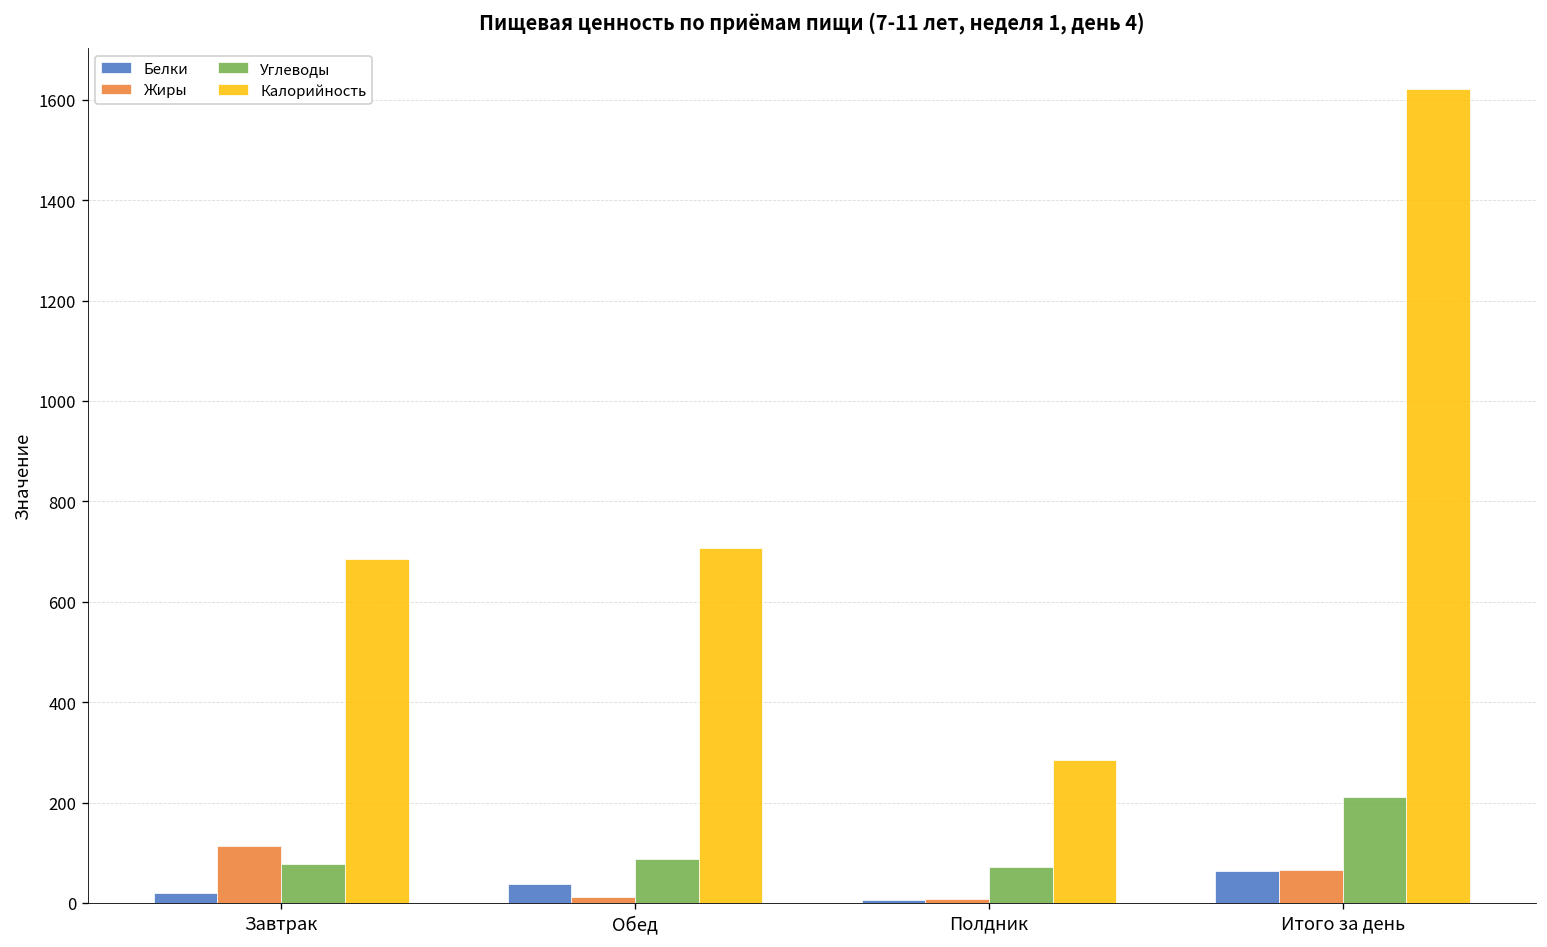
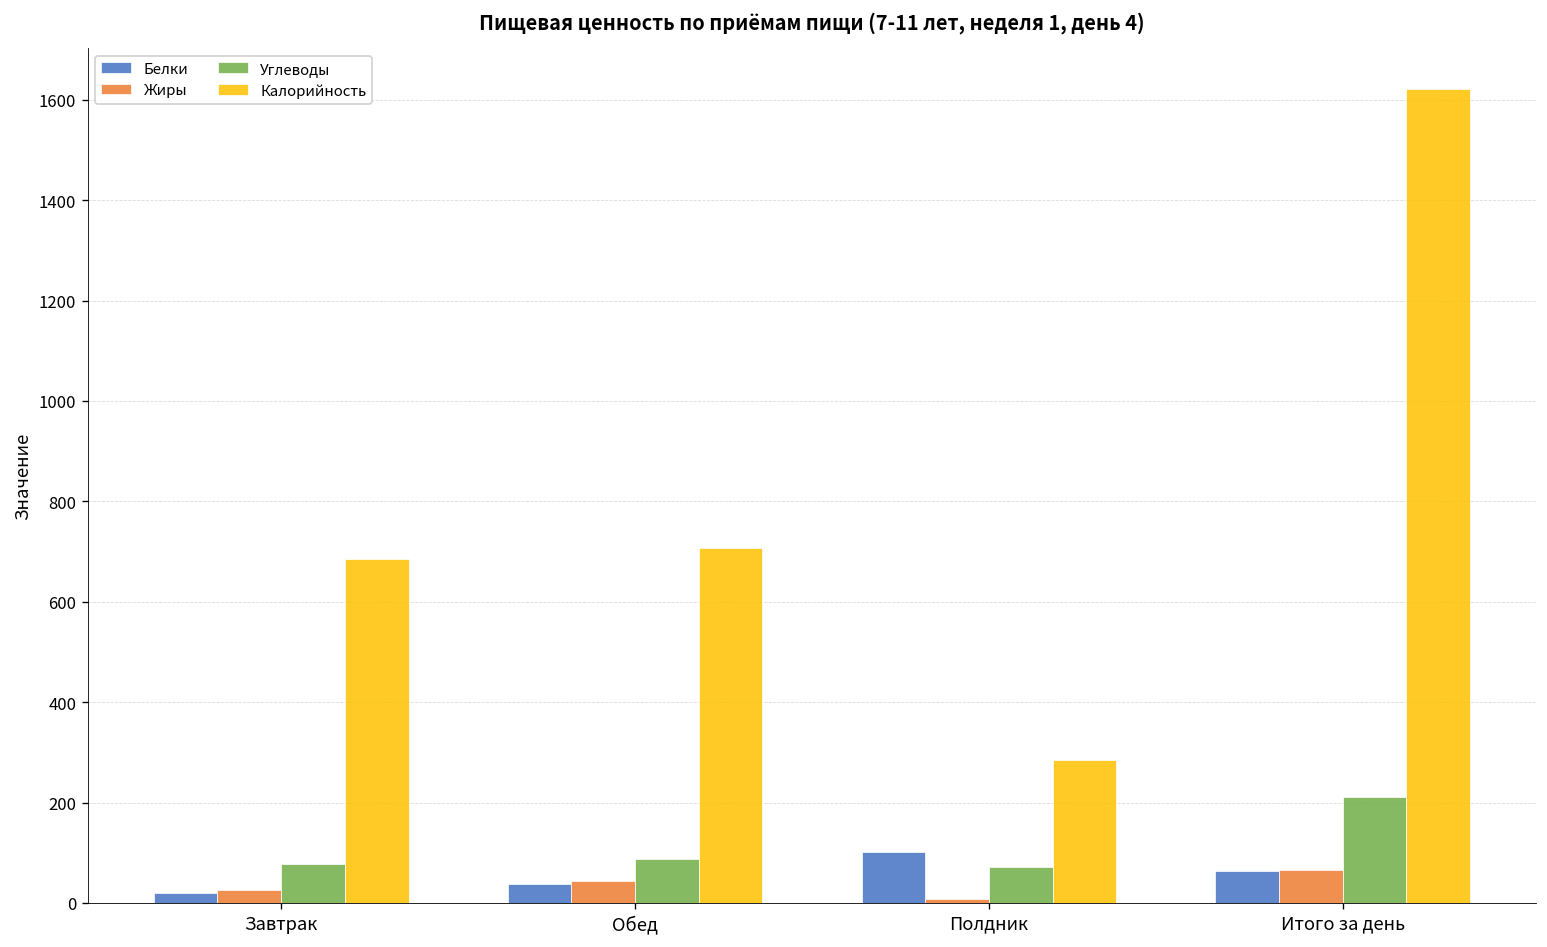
Жиры, Завтрак: 110 -> 30
Жиры, Обед: 10 -> 40
Белки, Полдник: 10 -> 100
